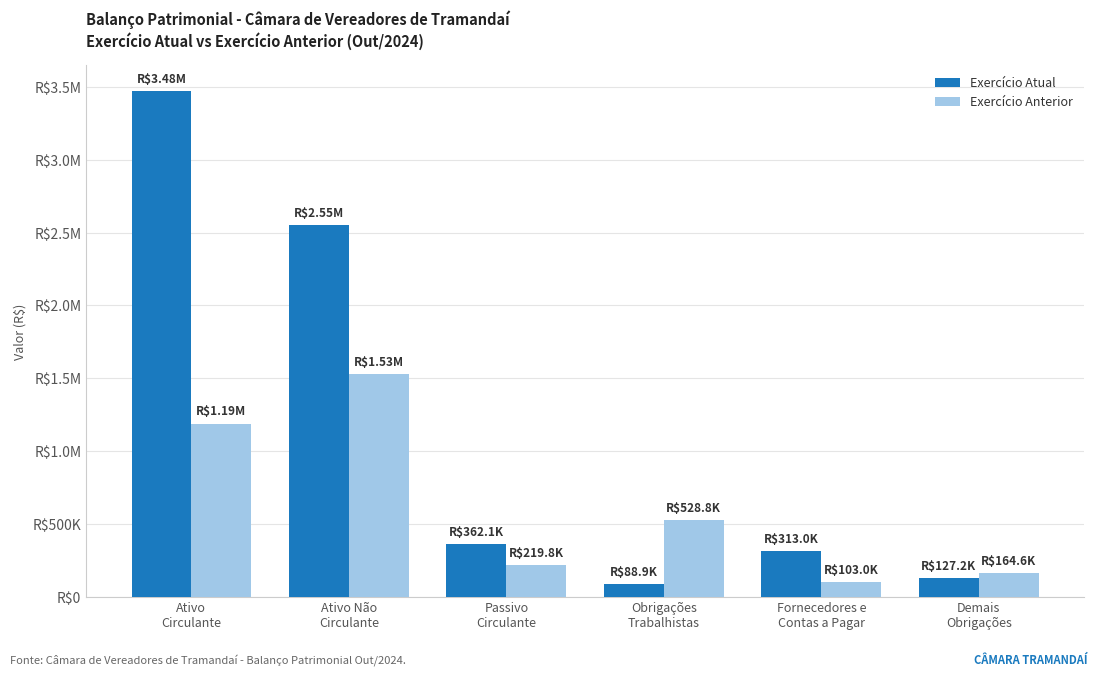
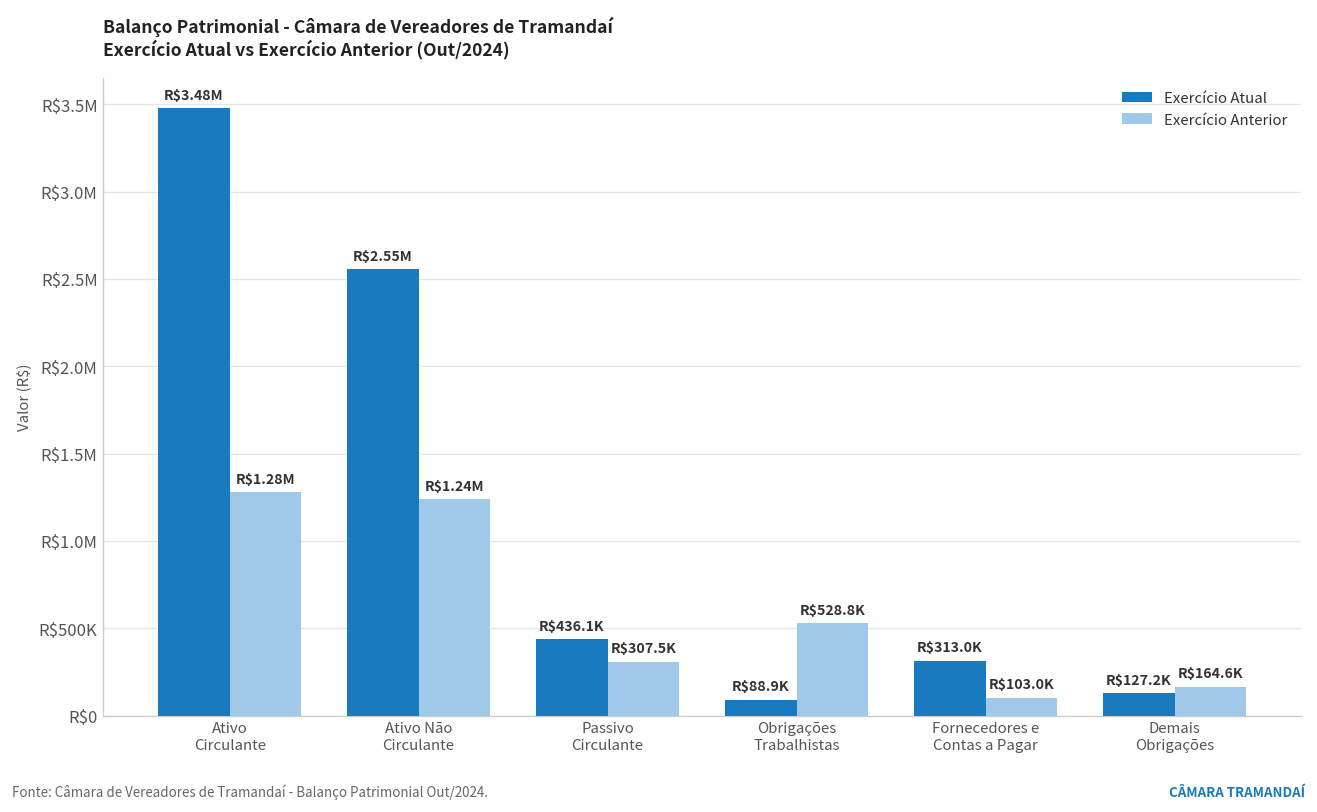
Exercício Anterior, Ativo Circulante: $1.19M -> $1.28M
Exercício Anterior, Ativo Não Circulante: $1.53M -> $1.24M
Exercício Atual, Passivo Circulante: $362.1K -> $436.1K
Exercício Anterior, Passivo Circulante: $219.8K -> $307.5K
